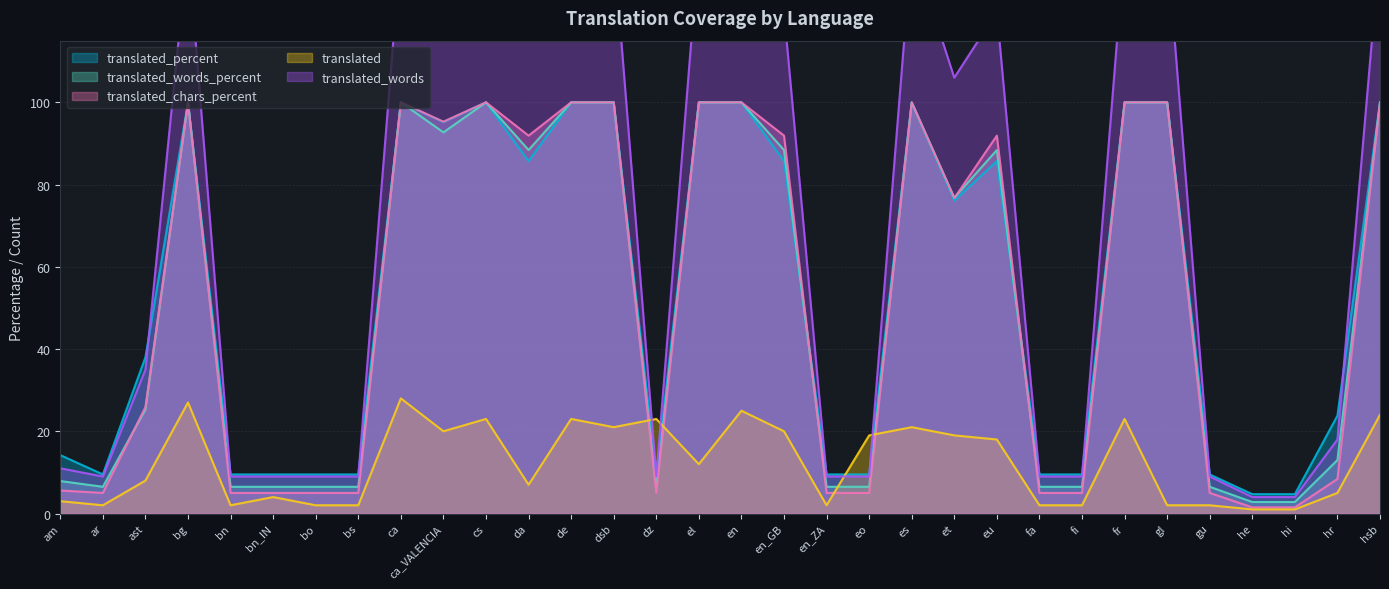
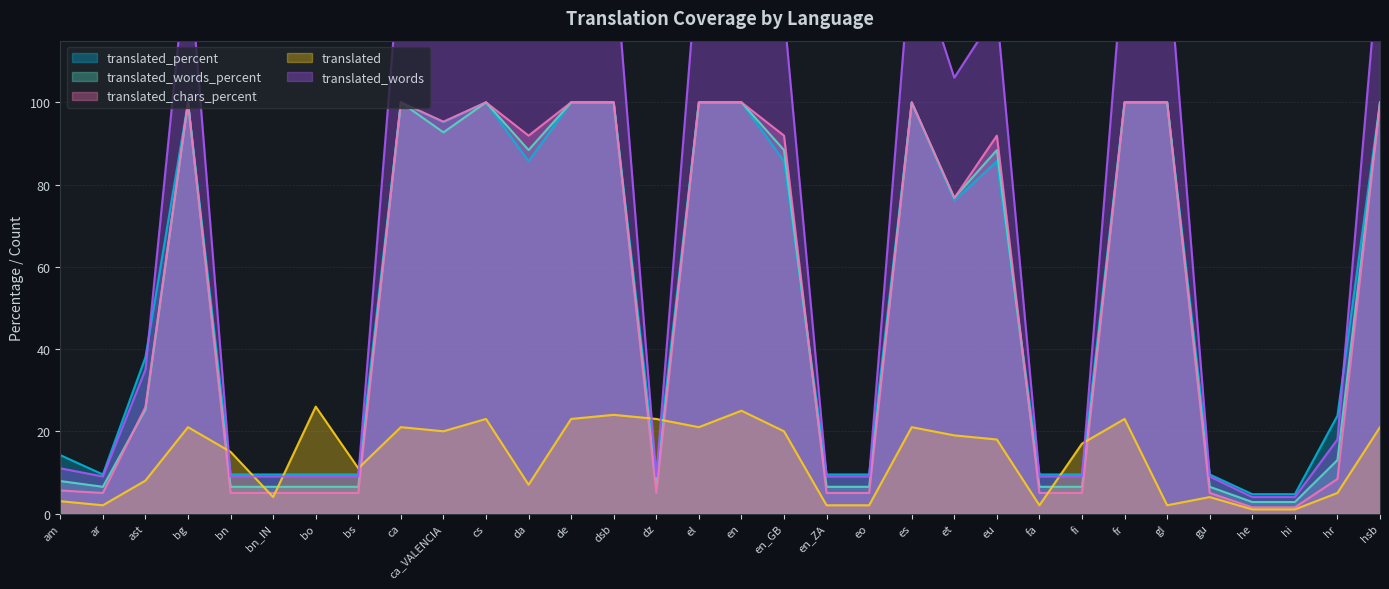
translated, bg: 27 -> 21
translated, bn: 2 -> 15
translated, bo: 2 -> 26
translated, bs: 2 -> 11
translated, ca: 28 -> 21
translated, dsb: 21 -> 24
translated, el: 12 -> 21
translated, eo: 19 -> 2
translated, fi: 2 -> 17
translated, gu: 2 -> 4
translated, hsb: 24 -> 21
